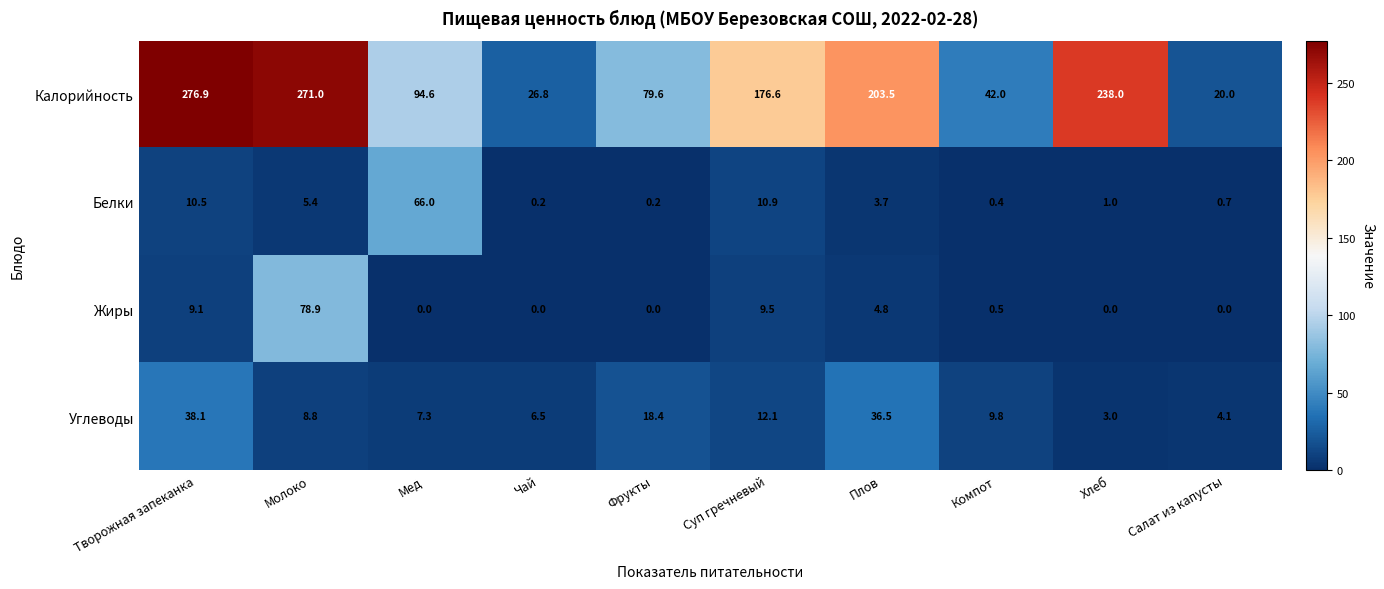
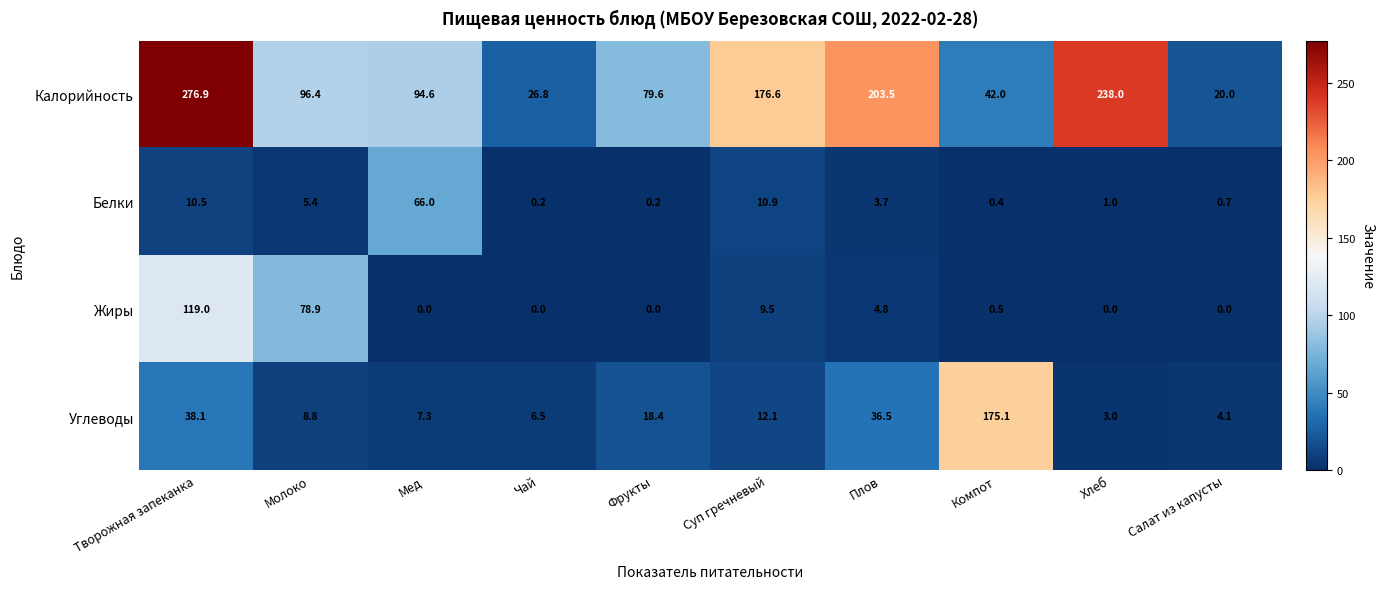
Калорийность, Молоко: 271.0 -> 96.4
Жиры, Творожная запеканка: 9.1 -> 119.0
Углеводы, Компот: 9.8 -> 175.1
